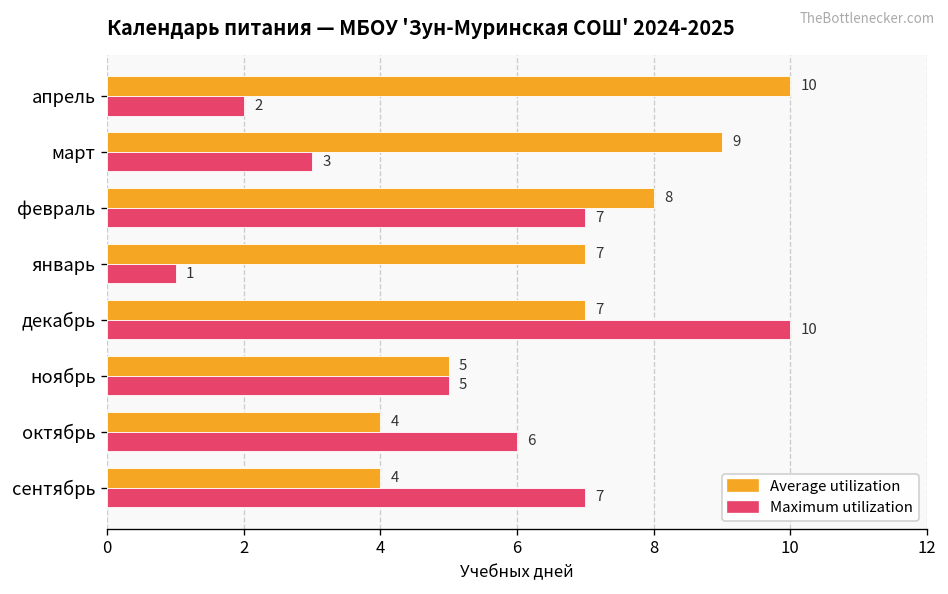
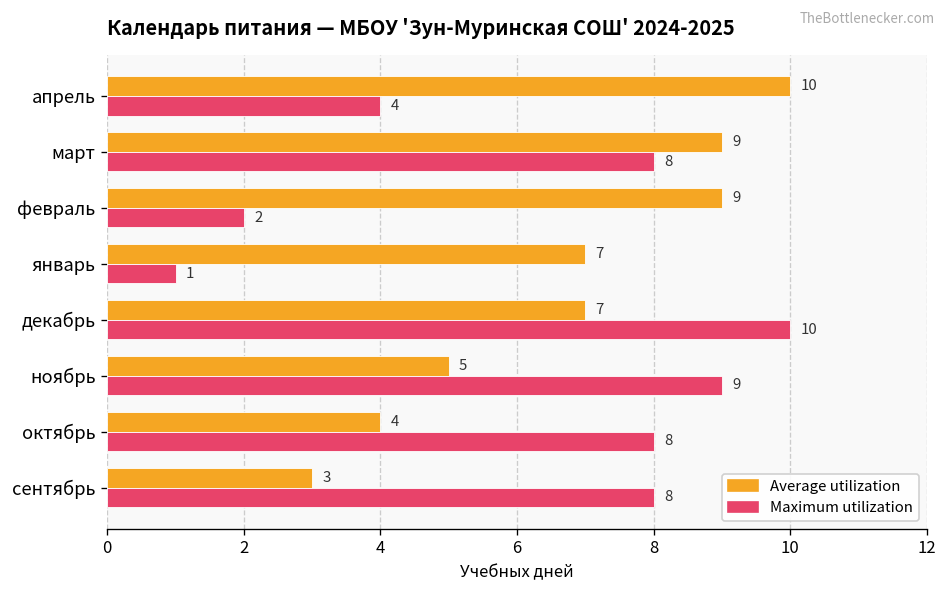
Maximum utilization, апрель: 2 -> 4
Maximum utilization, март: 3 -> 8
Average utilization, февраль: 8 -> 9
Maximum utilization, февраль: 7 -> 2
Maximum utilization, ноябрь: 5 -> 9
Maximum utilization, октябрь: 6 -> 8
Average utilization, сентябрь: 4 -> 3
Maximum utilization, сентябрь: 7 -> 8
